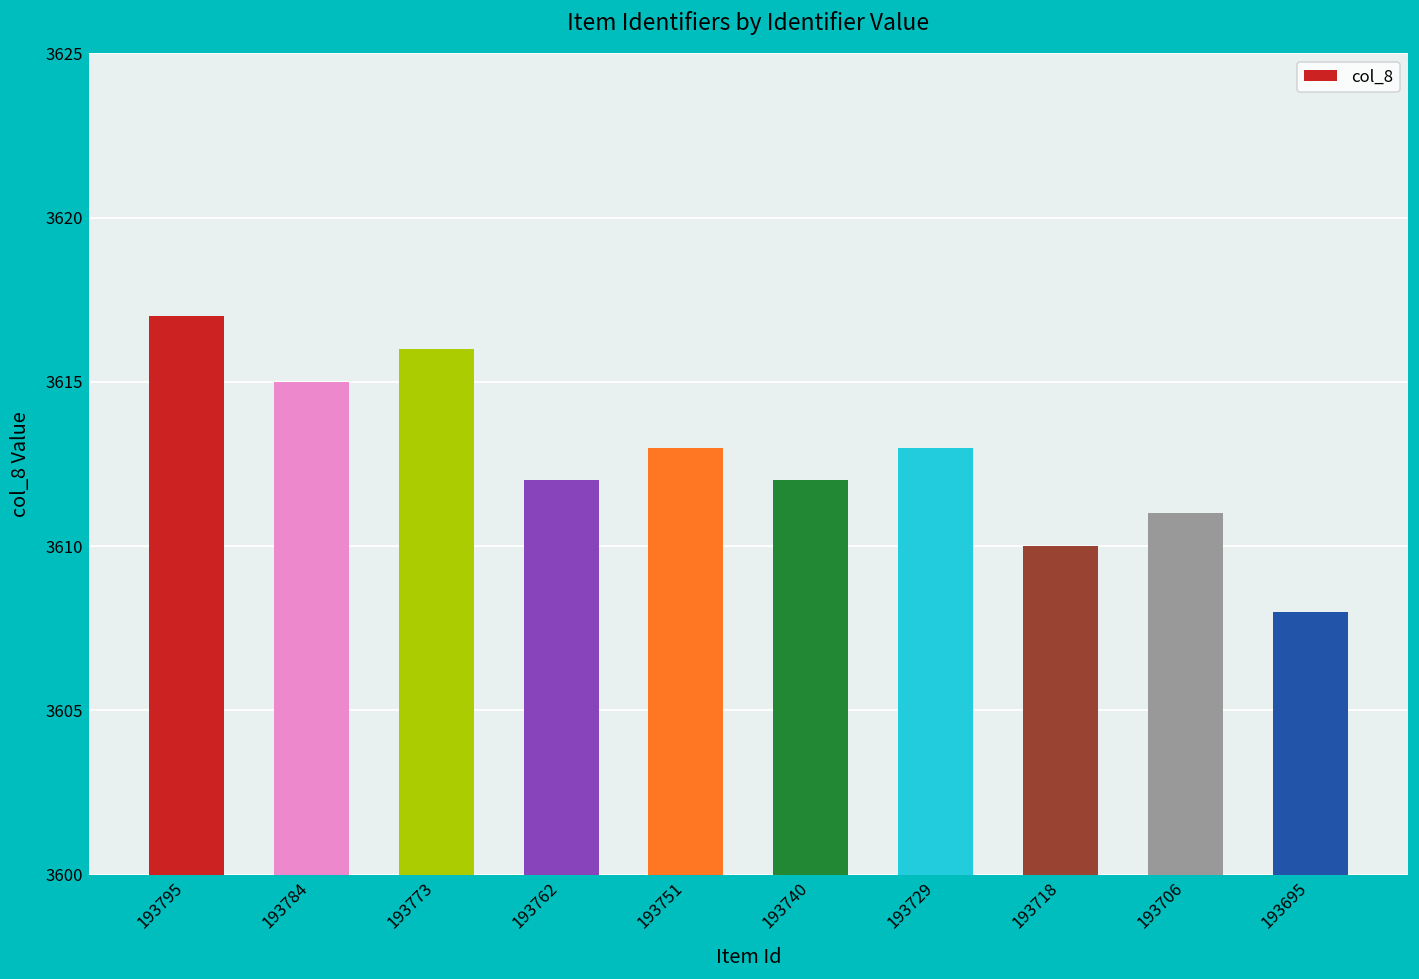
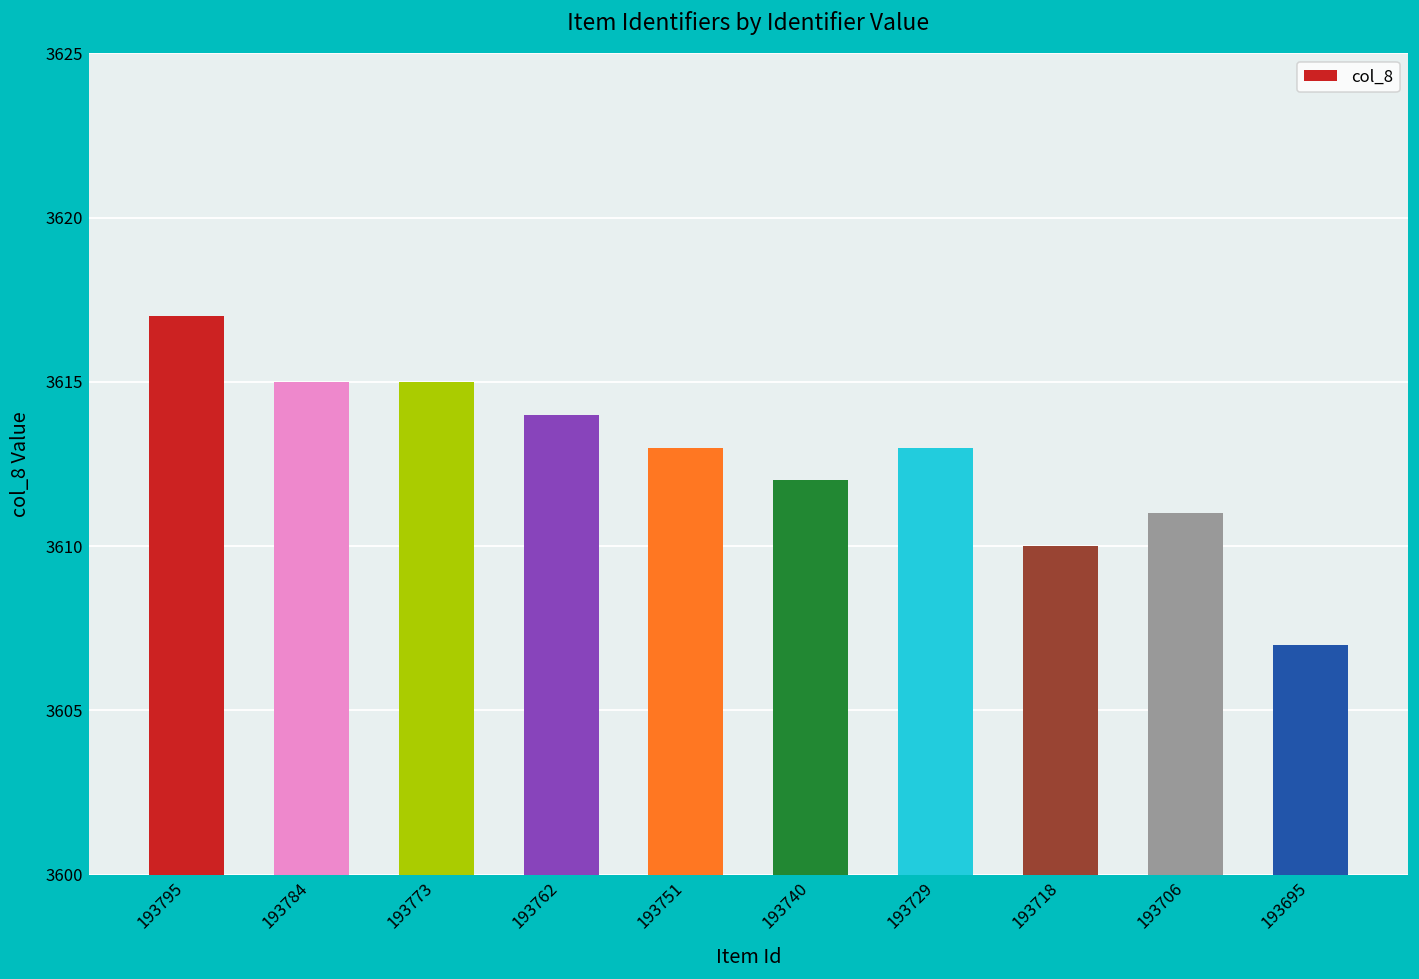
193773: 3616 -> 3615
193762: 3612 -> 3614
193695: 3608 -> 3607
